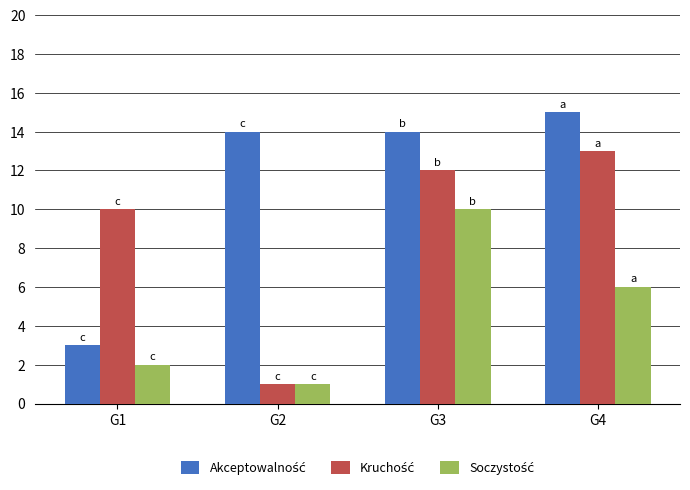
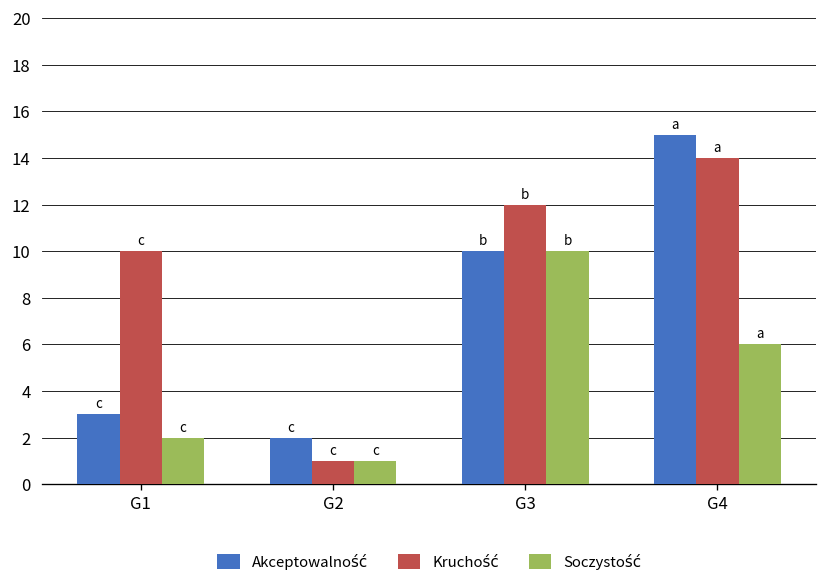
Akceptowalność, G2: 14 -> 2
Akceptowalność, G3: 14 -> 10
Kruchość, G4: 13 -> 14
